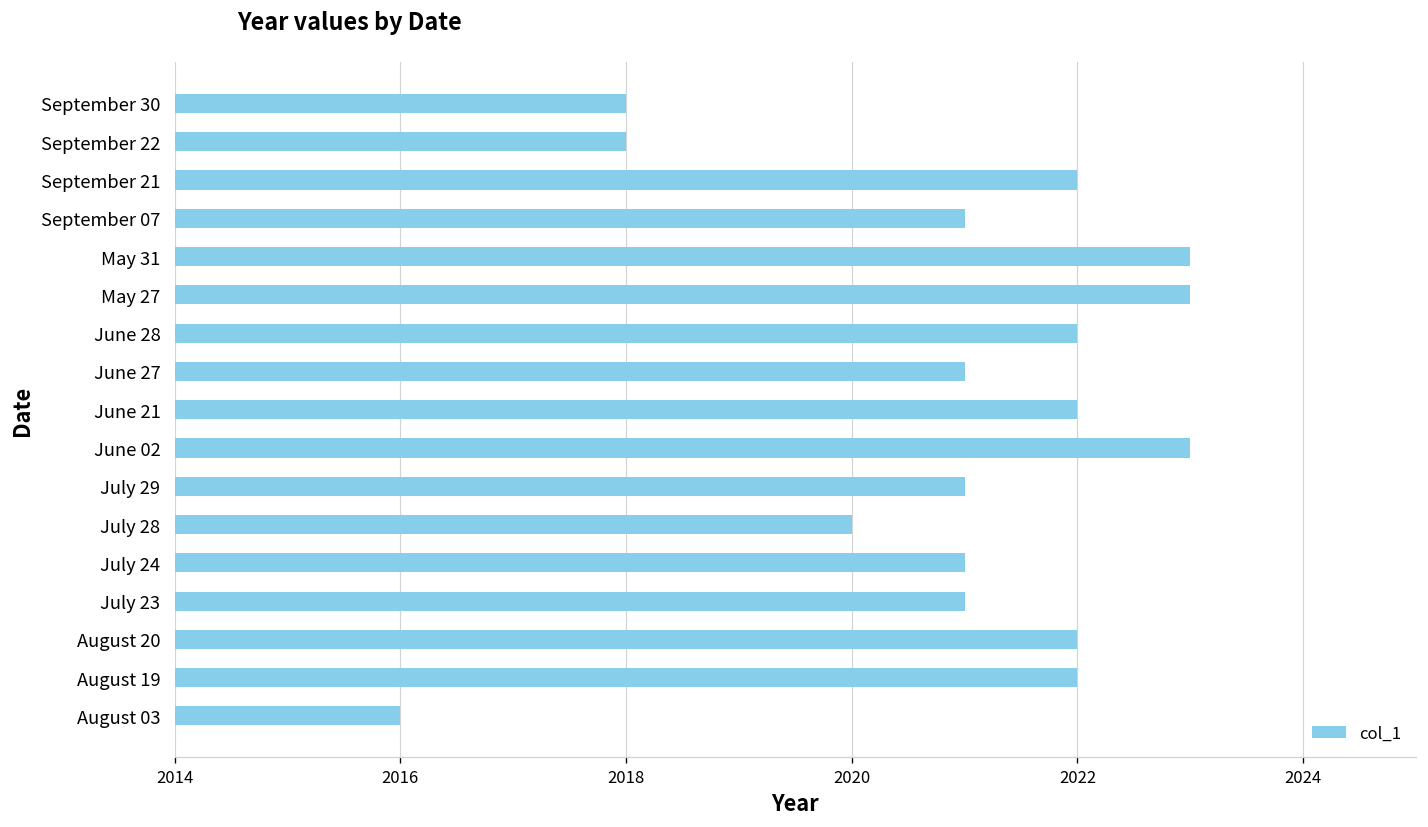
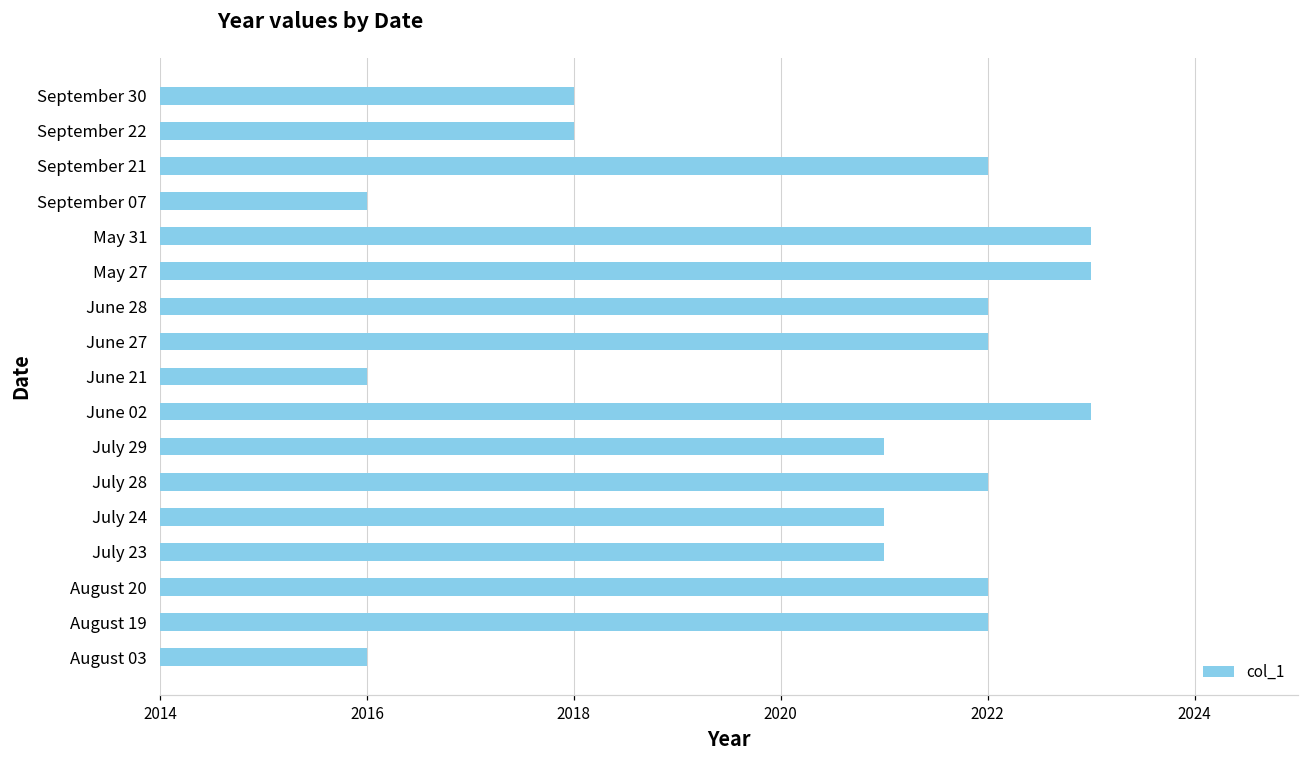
September 07: 2021 -> 2016
June 27: 2021 -> 2022
June 21: 2022 -> 2016
July 28: 2020 -> 2022
